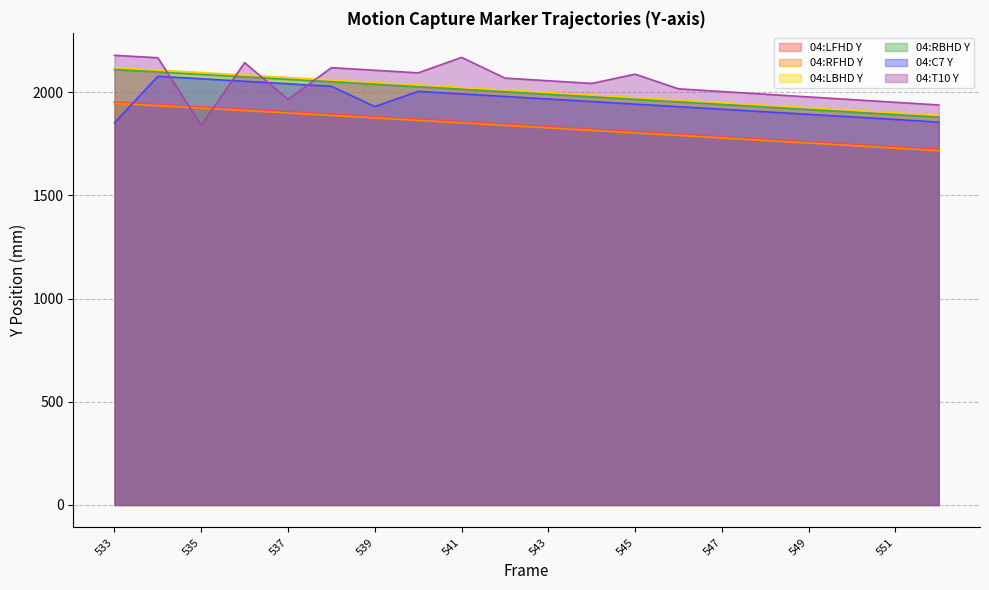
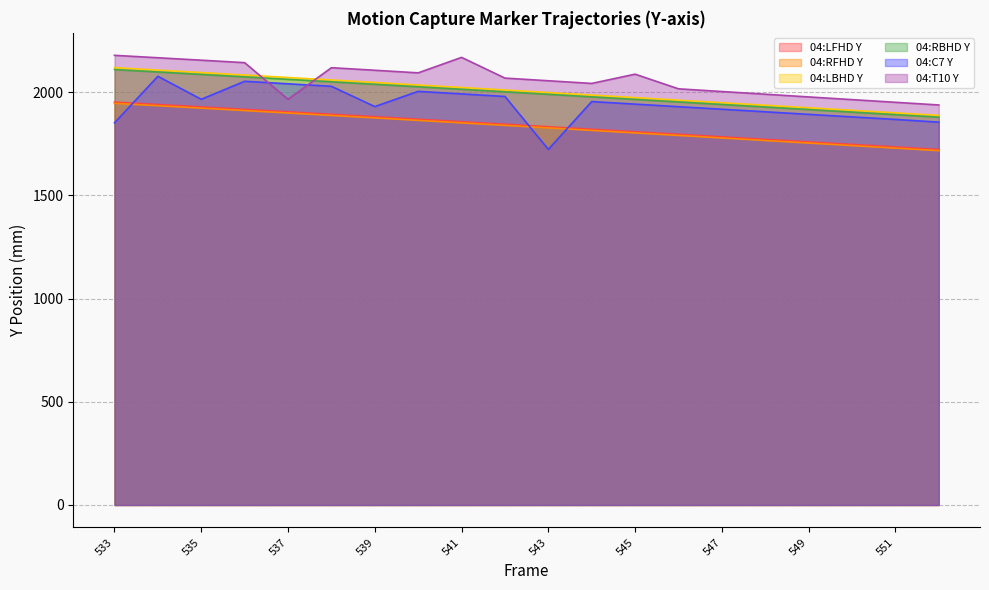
04:C7 Y, 535: 2070 -> 1970
04:T10 Y, 535: 1840 -> 2160
04:C7 Y, 543: 1970 -> 1720
